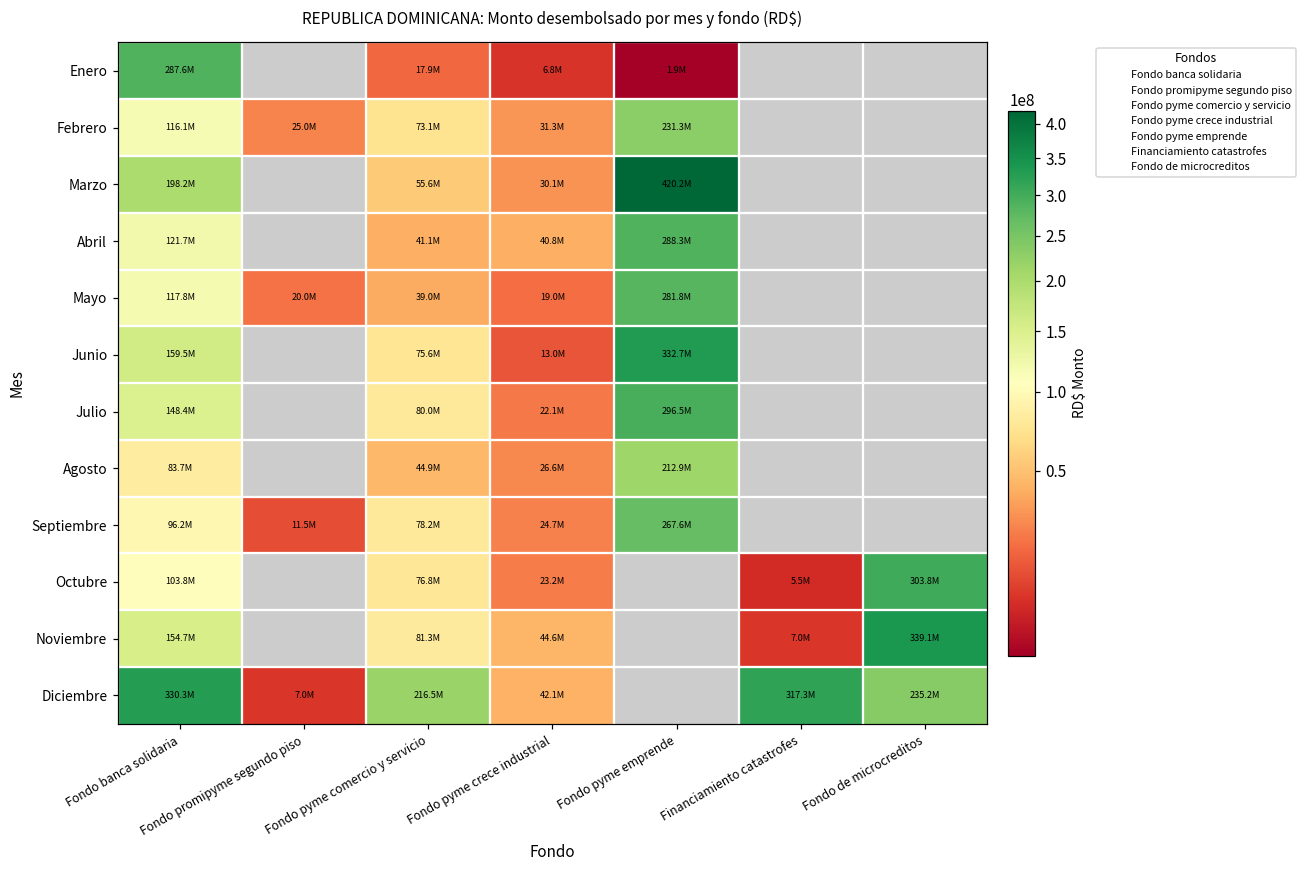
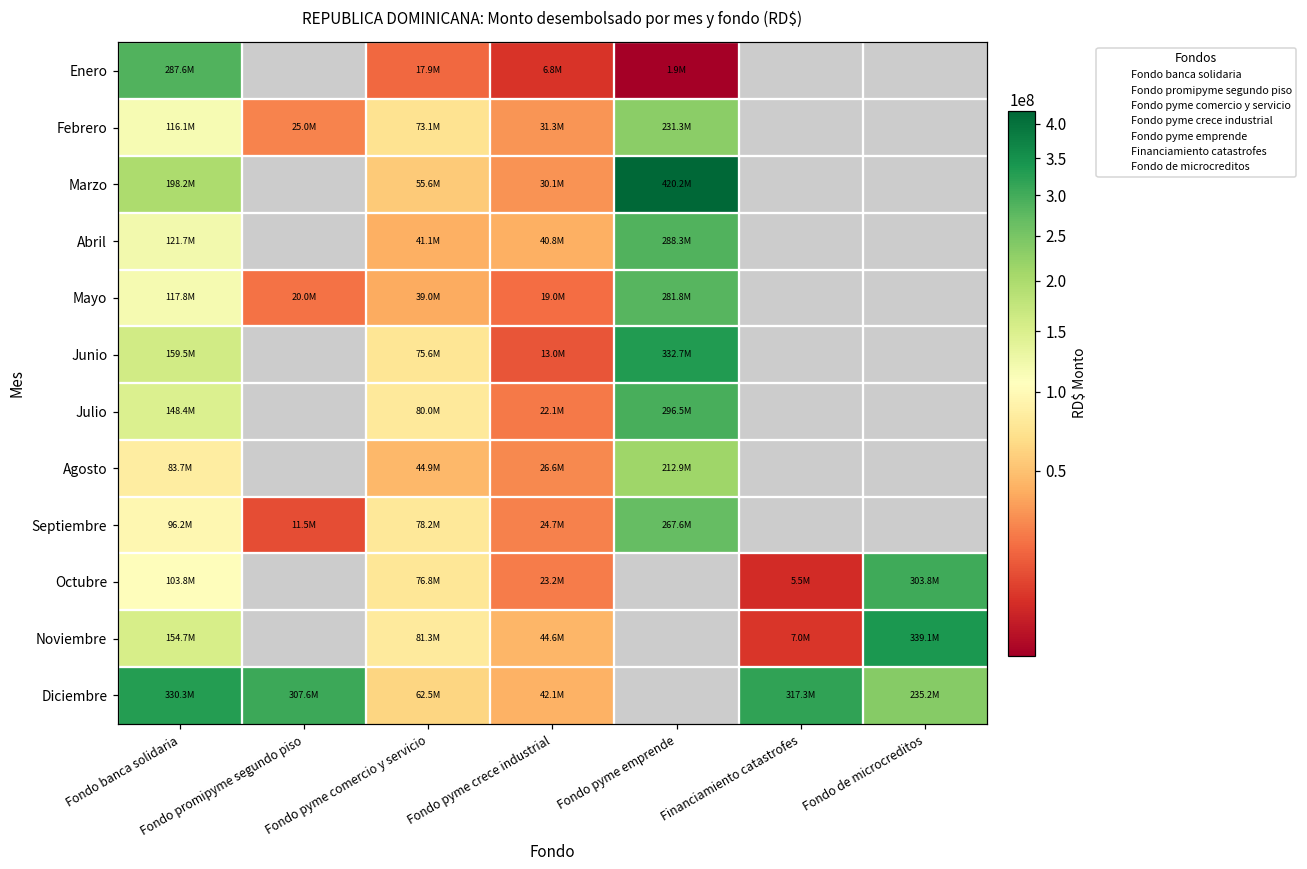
Diciembre, Fondo promipyme segundo piso: 7.0M -> 307.6M
Diciembre, Fondo pyme comercio y servicio: 216.5M -> 62.5M
